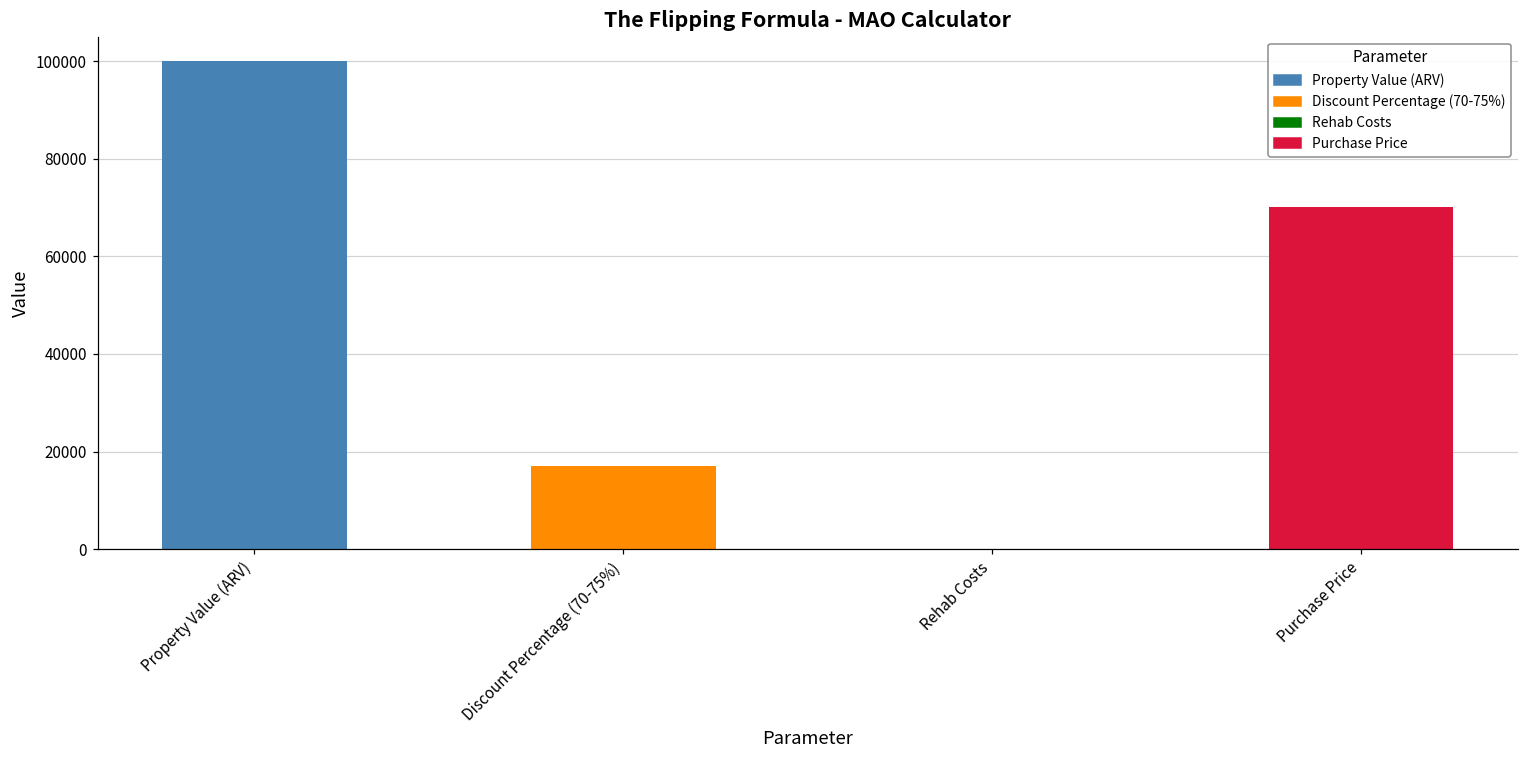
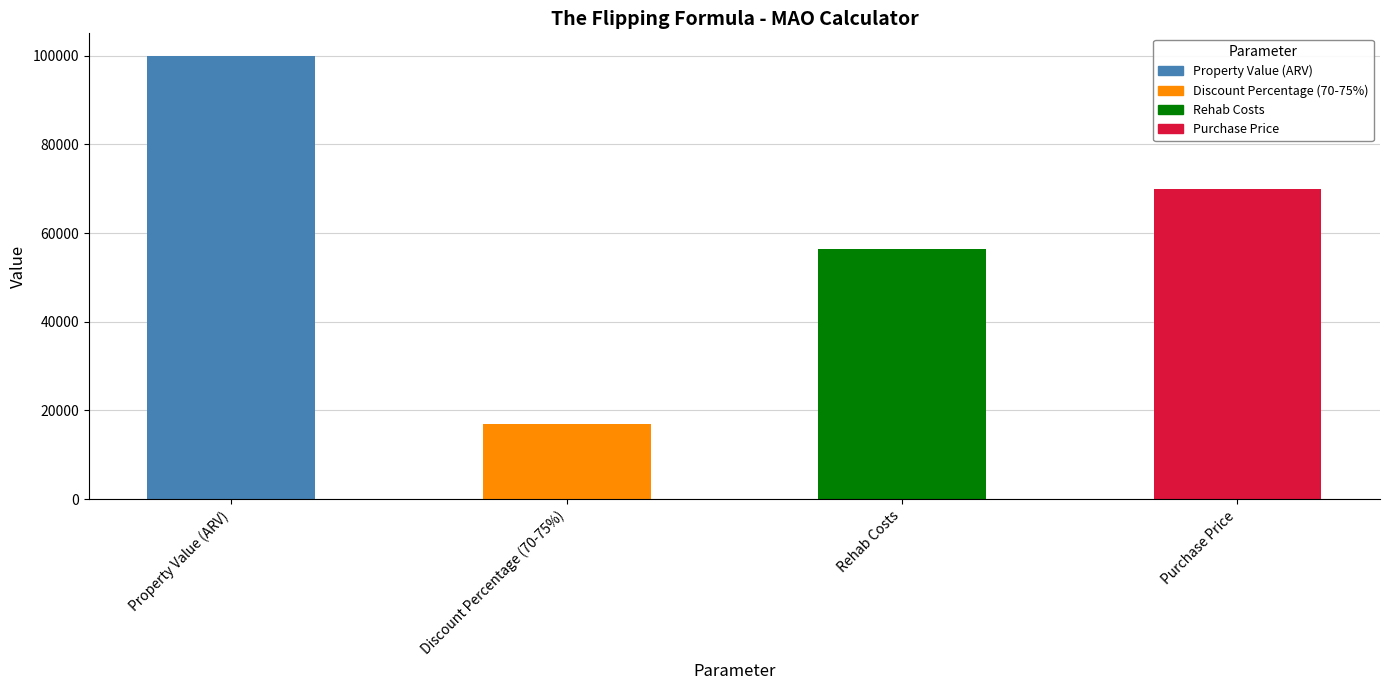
Rehab Costs: 0 -> 56000
